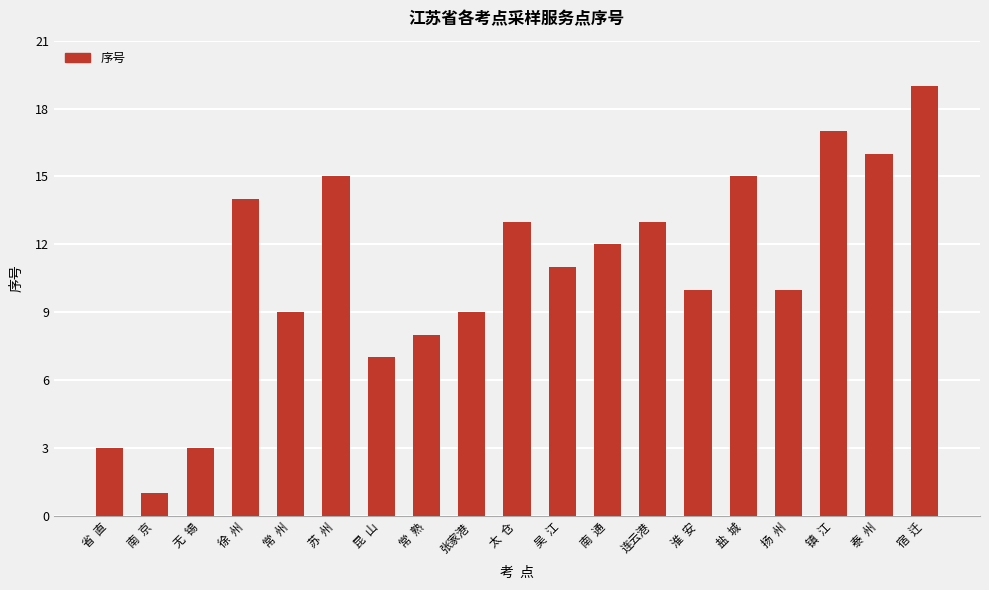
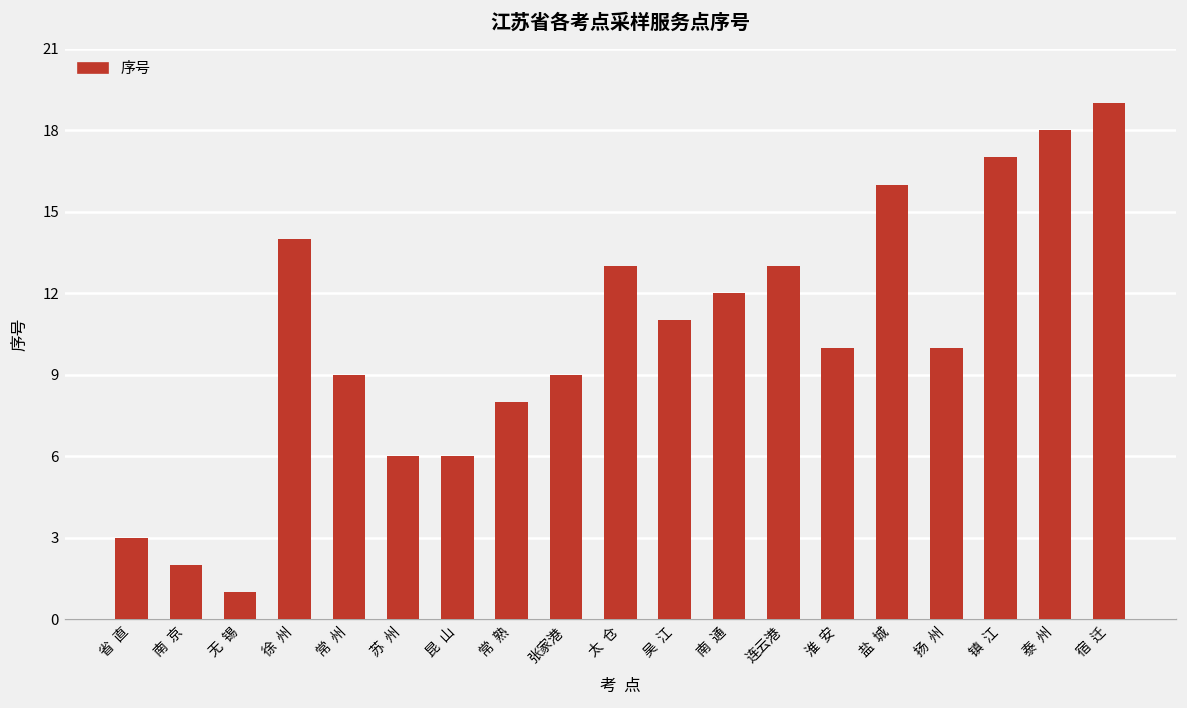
南 京: 1 -> 2
无 锡: 3 -> 1
苏 州: 15 -> 6
昆 山: 7 -> 6
盐 城: 15 -> 16
泰 州: 16 -> 18
